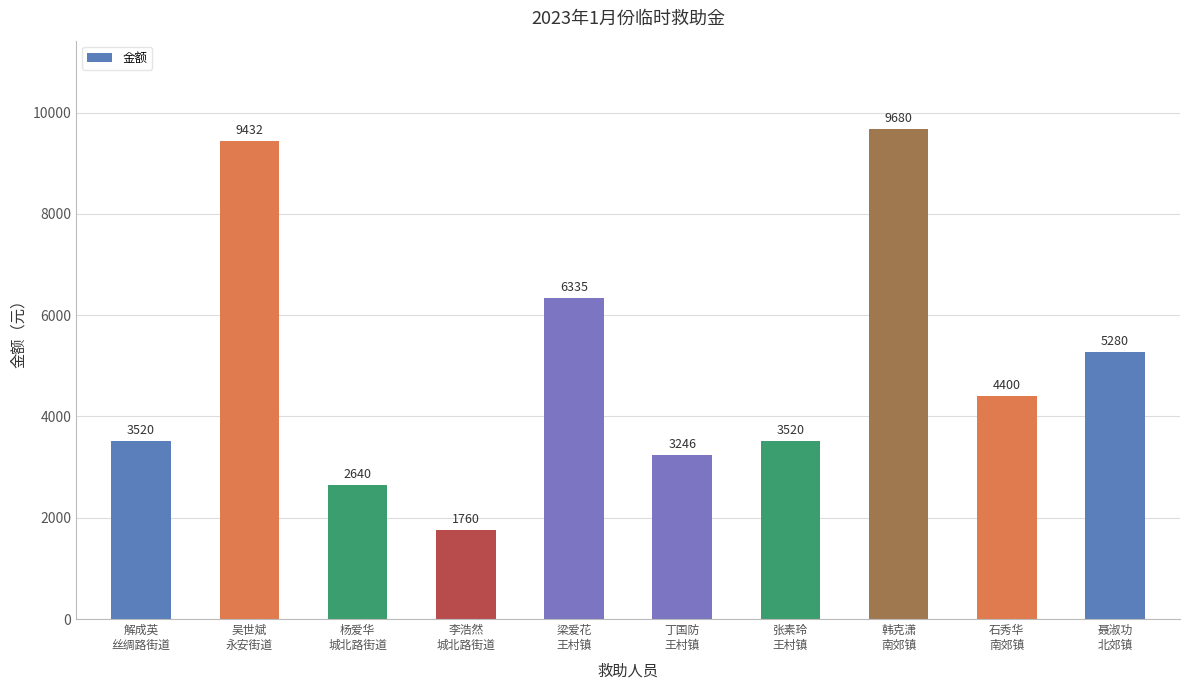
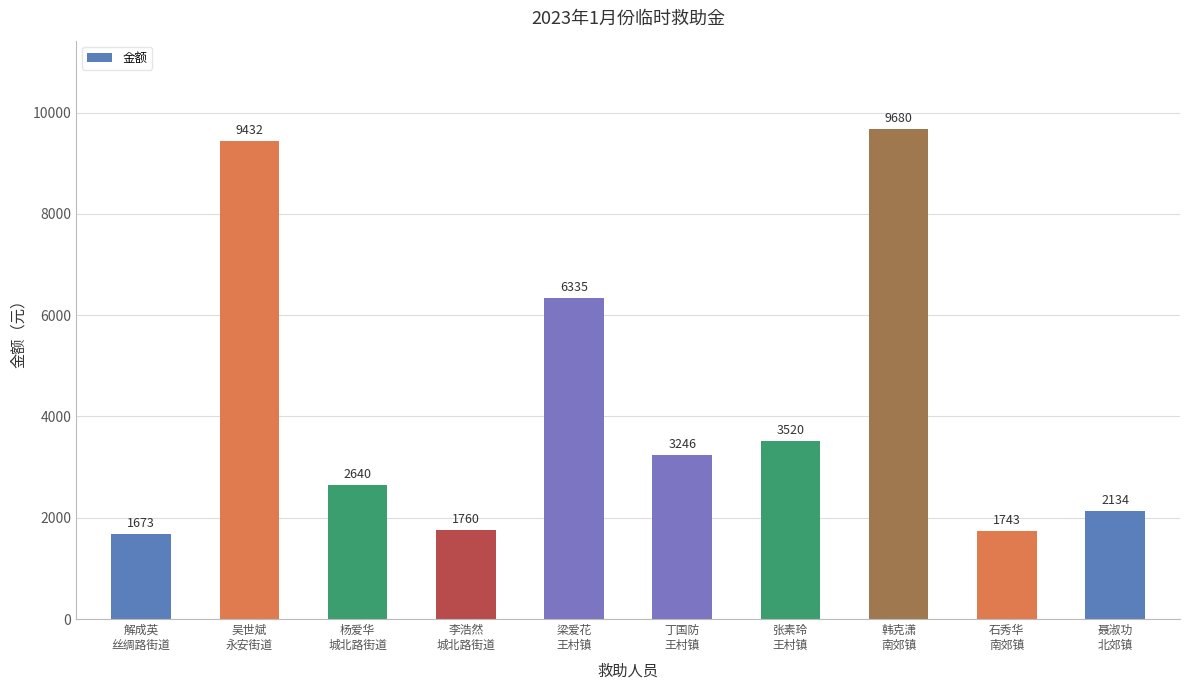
解成英 丝绸路街道: 3520 -> 1673
石秀华 南郊镇: 4400 -> 1743
聂淑功 北郊镇: 5280 -> 2134
